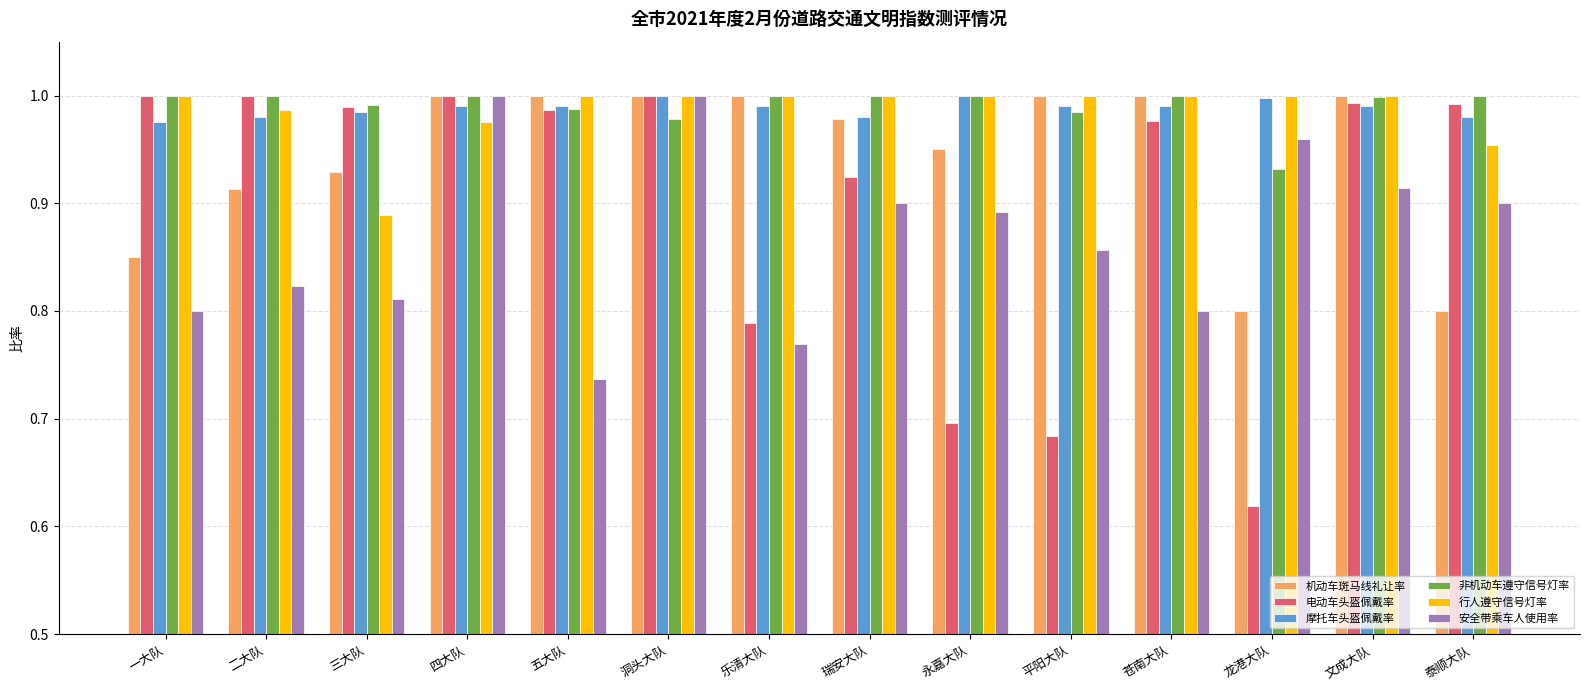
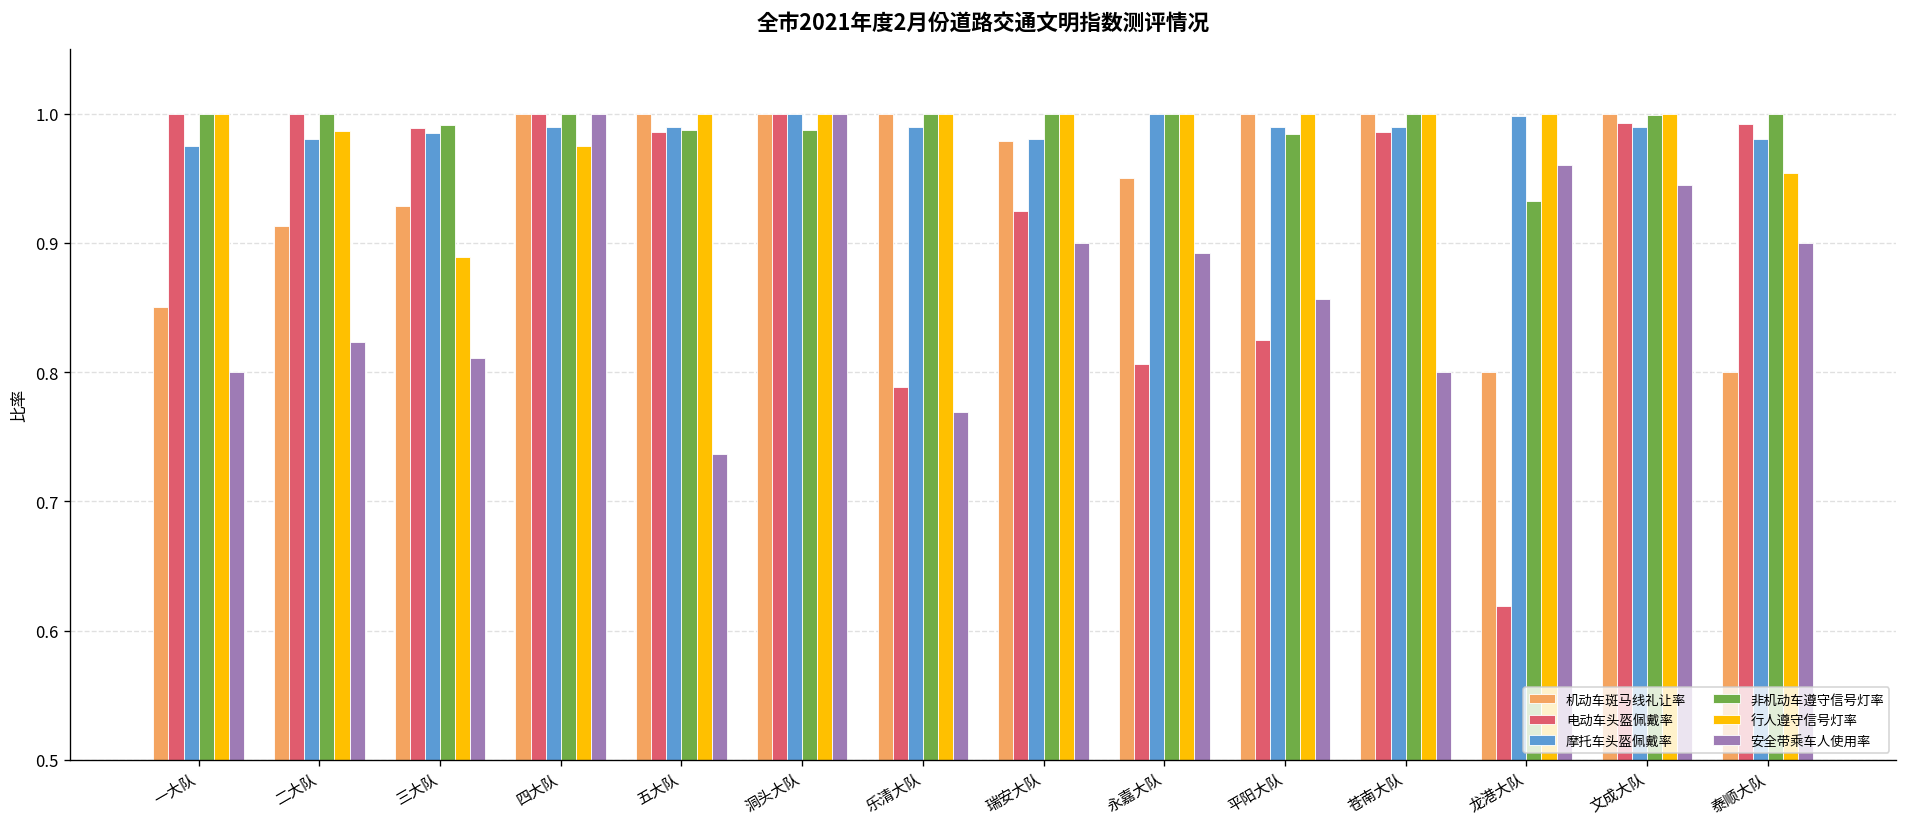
非机动车遵守信号灯率, 洞头大队: 0.978 -> 0.988
电动车头盔佩戴率, 永嘉大队: 0.696 -> 0.806
电动车头盔佩戴率, 平阳大队: 0.684 -> 0.825
电动车头盔佩戴率, 苍南大队: 0.977 -> 0.986
安全带乘车人使用率, 文成大队: 0.914 -> 0.944
